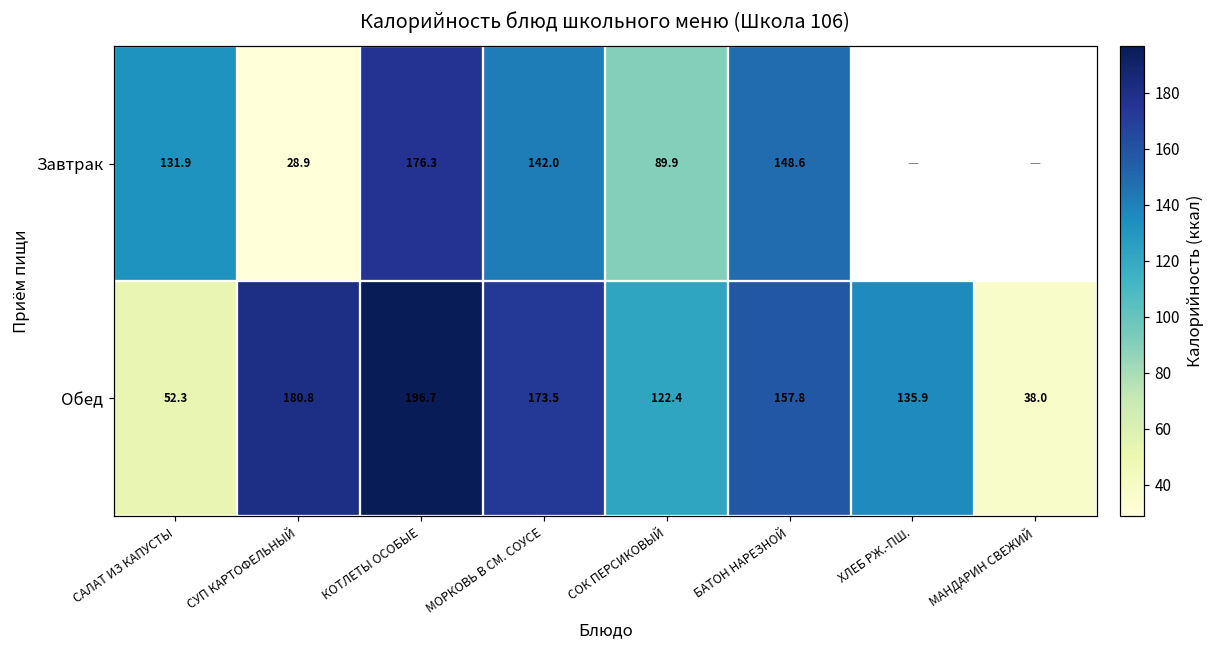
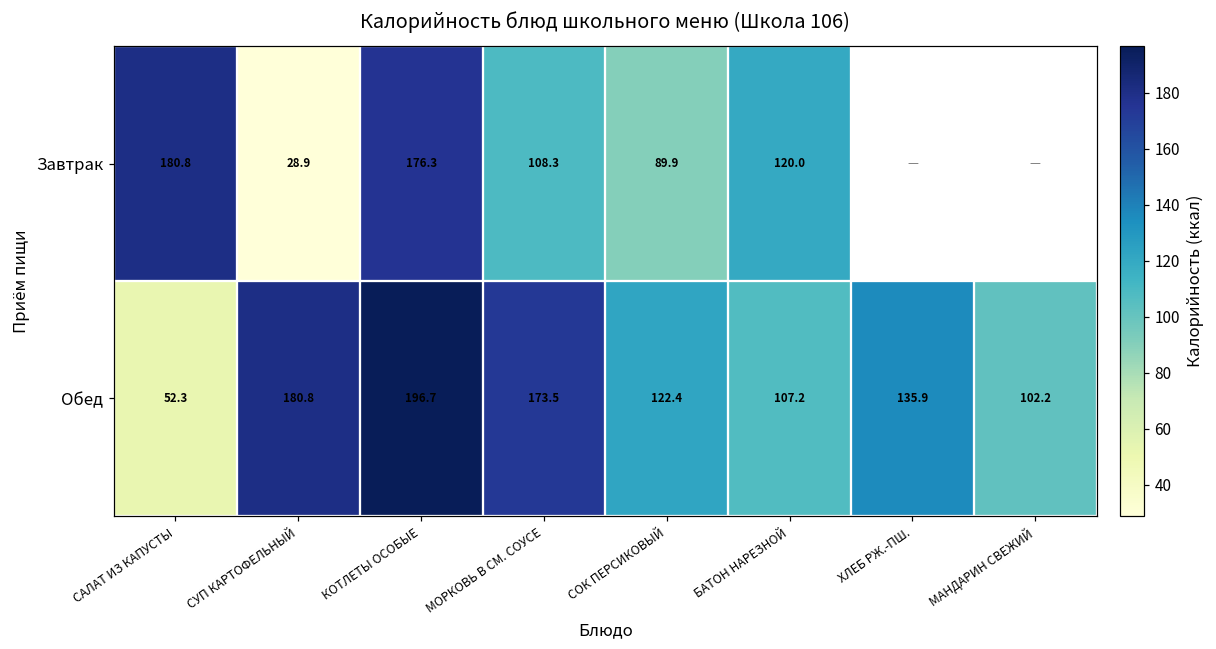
Завтрак, САЛАТ ИЗ КАПУСТЫ: 131.9 -> 180.8
Завтрак, МОРКОВЬ В СМ. СОУСЕ: 142.0 -> 108.3
Завтрак, БАТОН НАРЕЗНОЙ: 148.6 -> 120.0
Обед, БАТОН НАРЕЗНОЙ: 157.8 -> 107.2
Обед, МАНДАРИН СВЕЖИЙ: 38.0 -> 102.2
